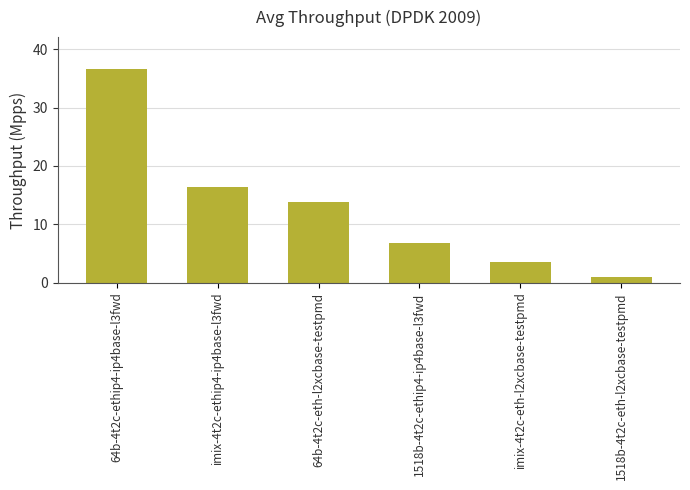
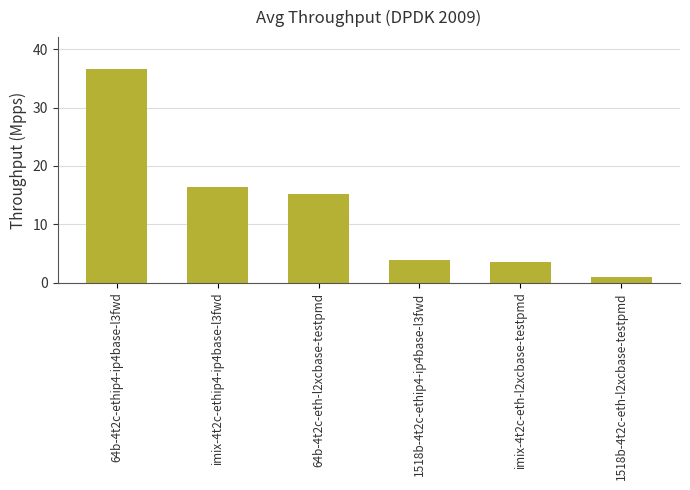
64b-4t2c-eth-l2xcbase-testpmd: 14 -> 15
1518b-4t2c-ethip4-ip4base-l3fwd: 7 -> 4
